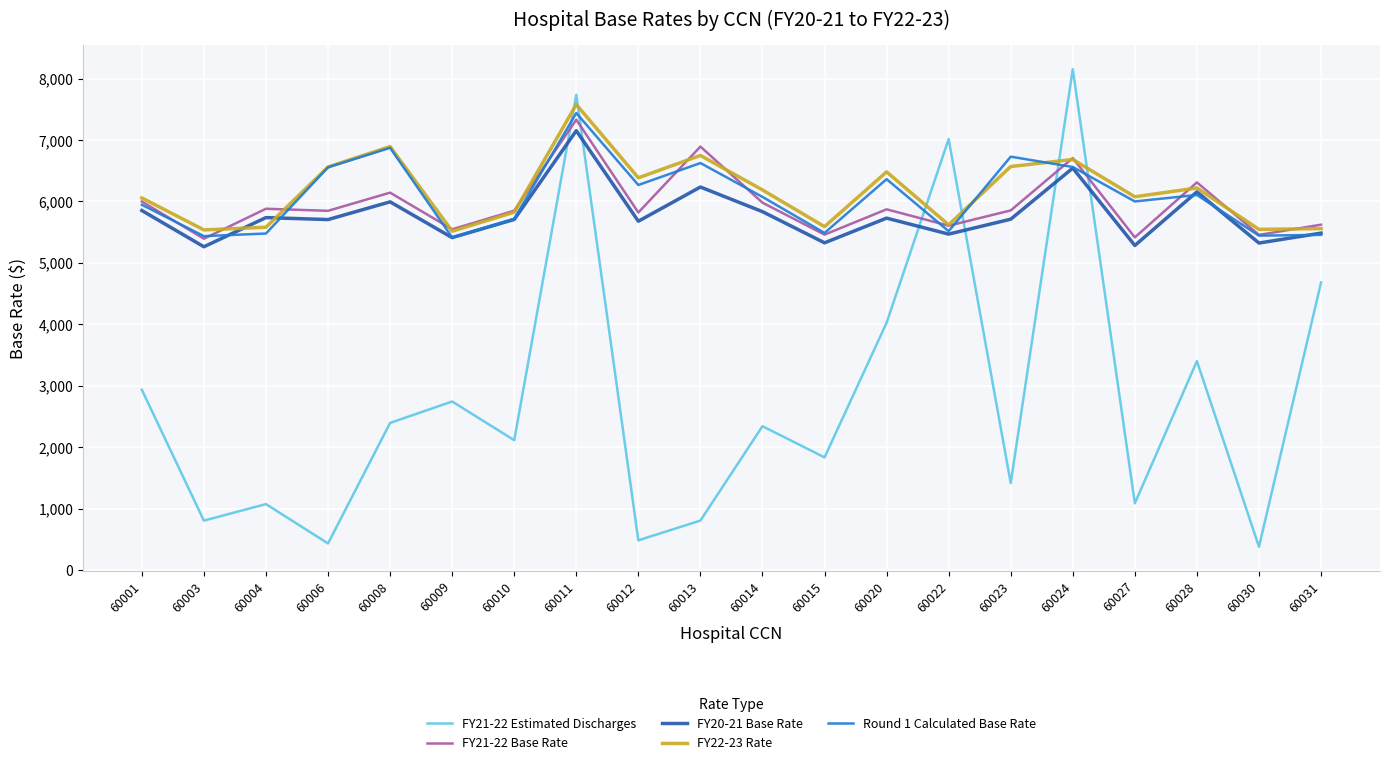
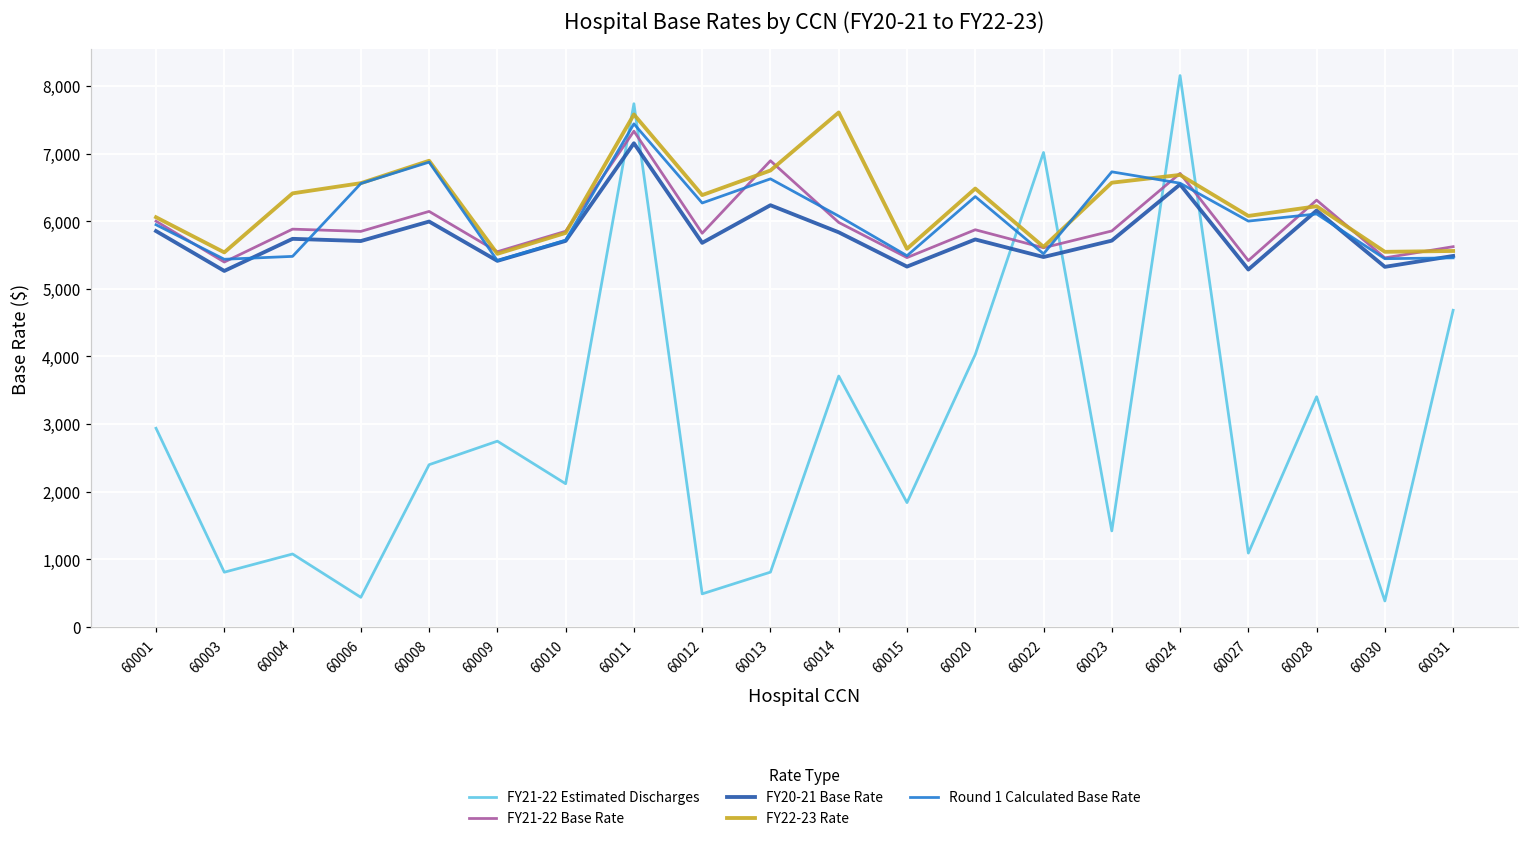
FY22-23 Rate, 60004: 5,600 -> 6,400
FY21-22 Estimated Discharges, 60014: 2,300 -> 3,700
FY22-23 Rate, 60014: 6,200 -> 7,600
